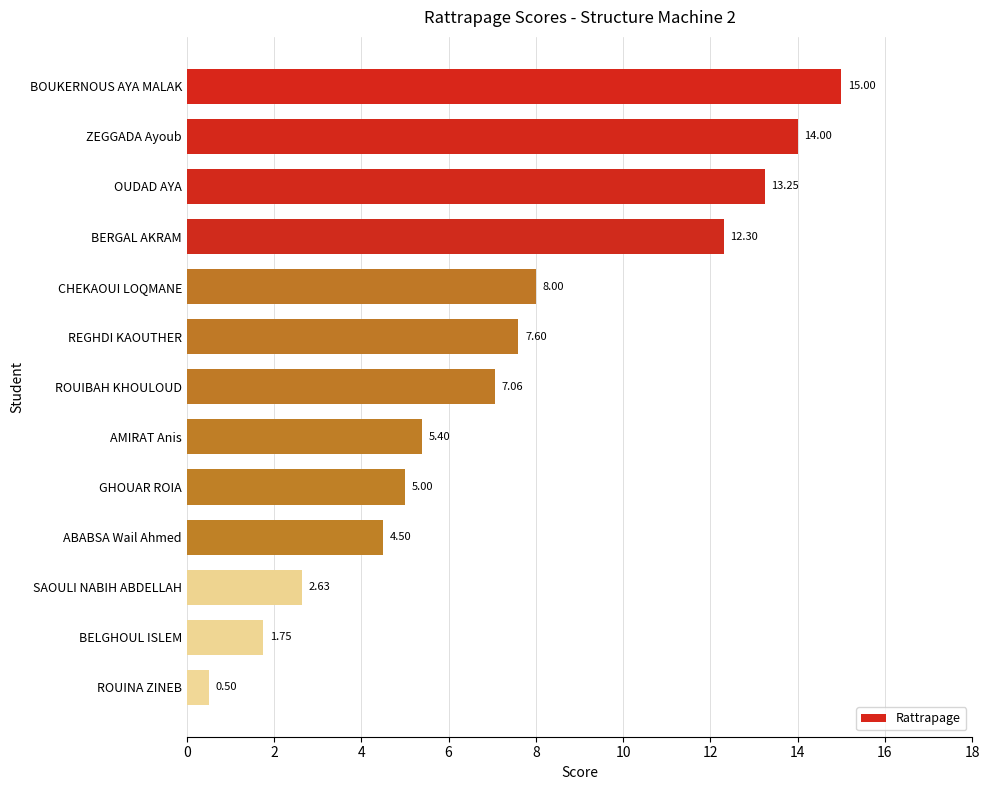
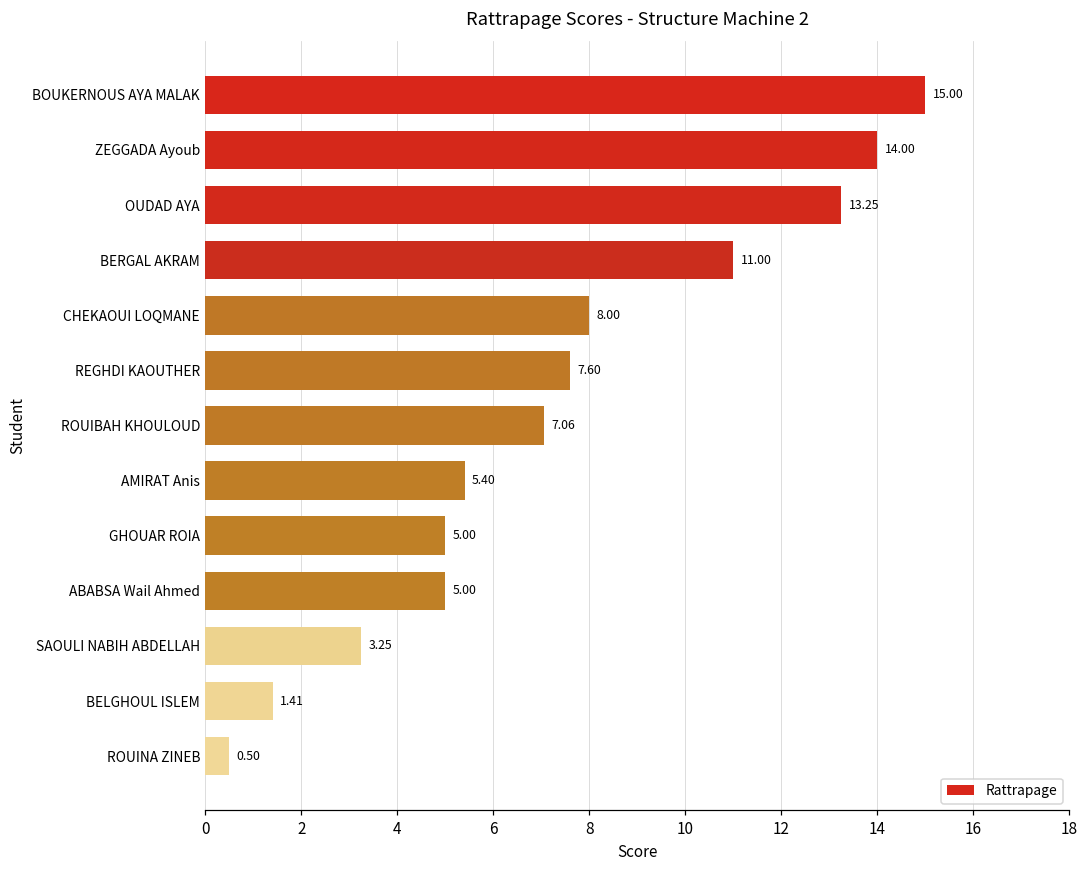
BERGAL AKRAM: 12.30 -> 11.00
ABABSA Wail Ahmed: 4.50 -> 5.00
SAOULI NABIH ABDELLAH: 2.63 -> 3.25
BELGHOUL ISLEM: 1.75 -> 1.41
